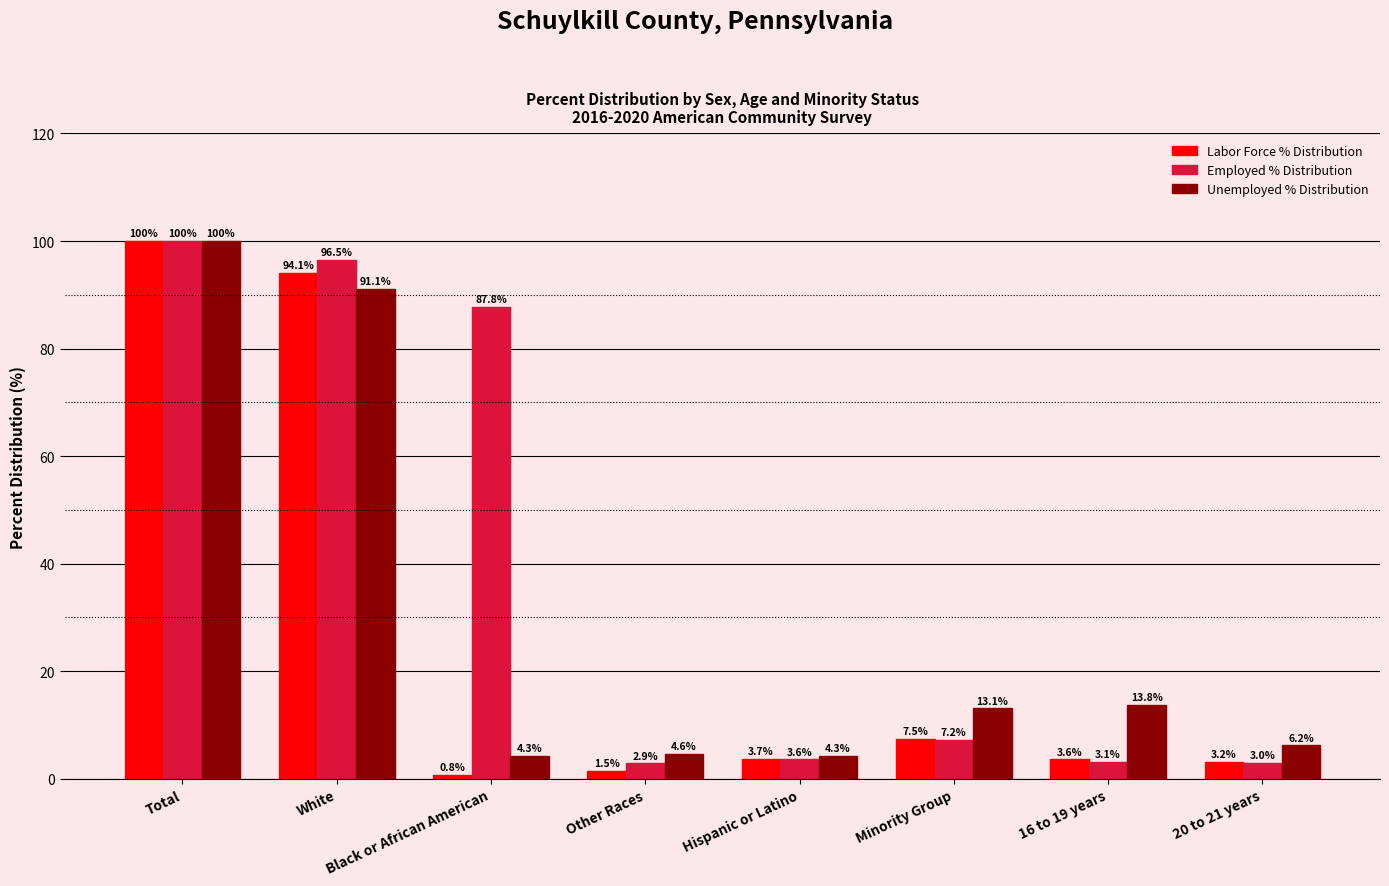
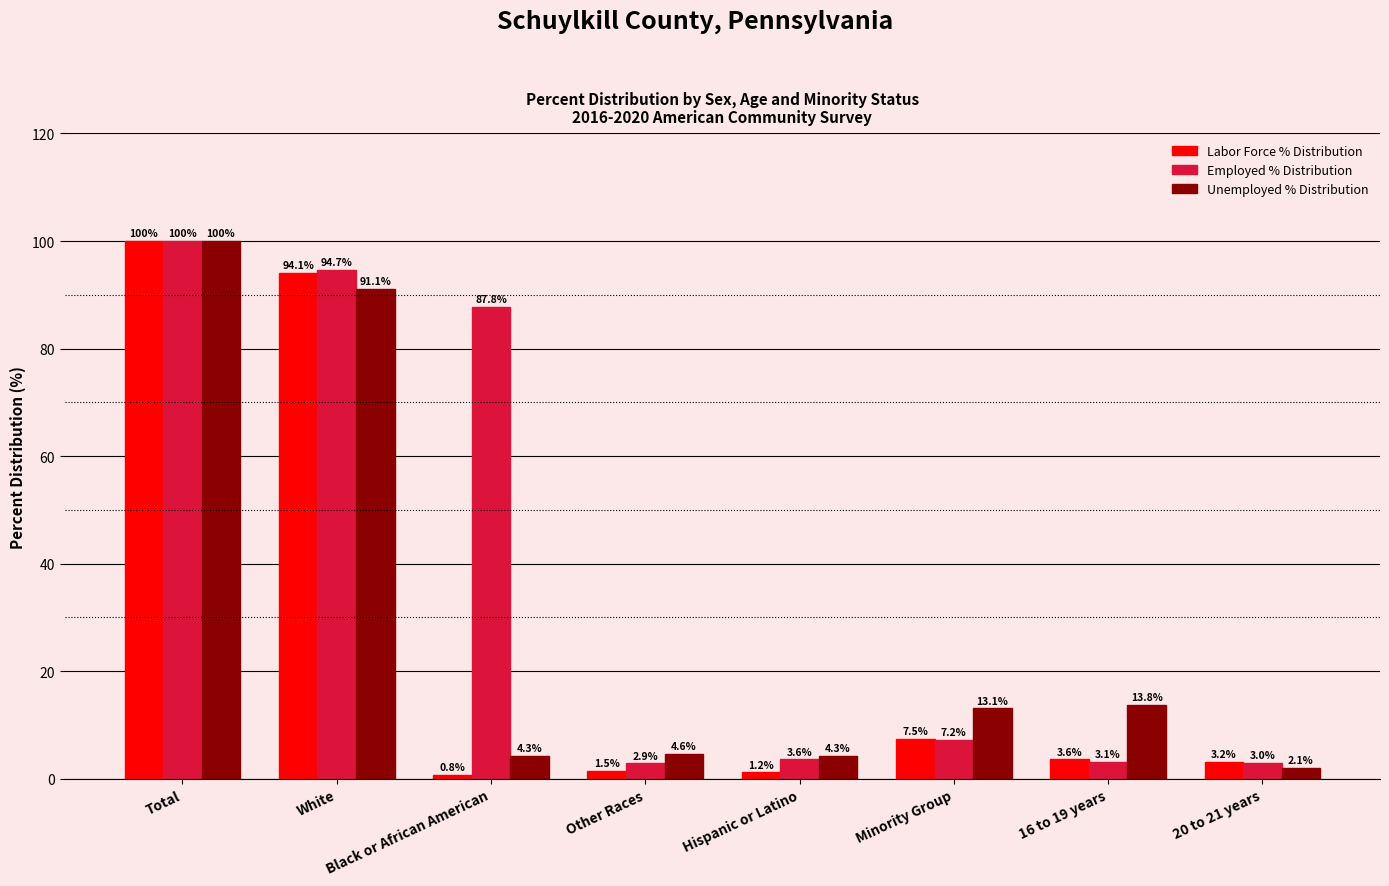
Employed % Distribution, White: 96.5% -> 94.7%
Labor Force % Distribution, Hispanic or Latino: 3.7% -> 1.2%
Unemployed % Distribution, 20 to 21 years: 6.2% -> 2.1%
